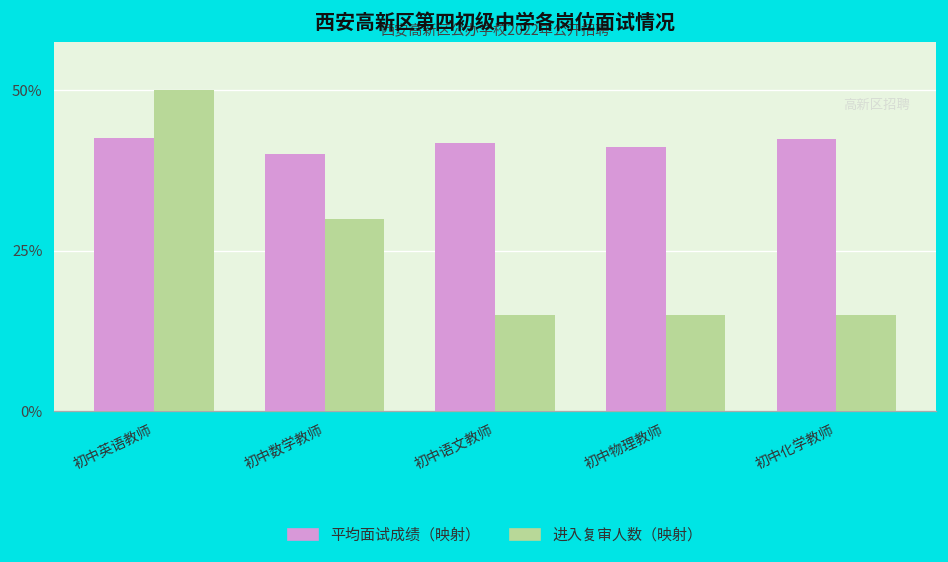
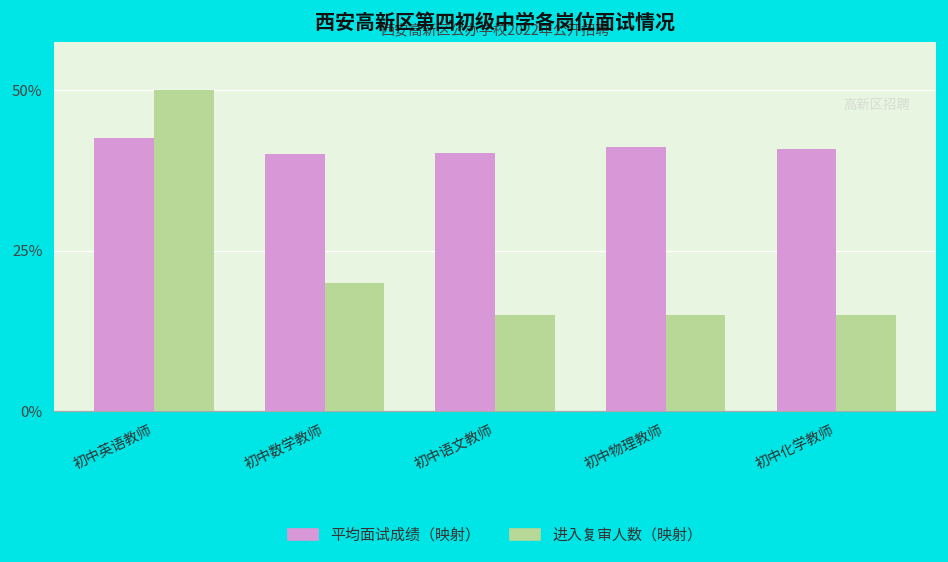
进入复审人数（映射）, 初中数学教师: 30% -> 20%
平均面试成绩（映射）, 初中语文教师: 42% -> 40%
平均面试成绩（映射）, 初中化学教师: 42% -> 41%
